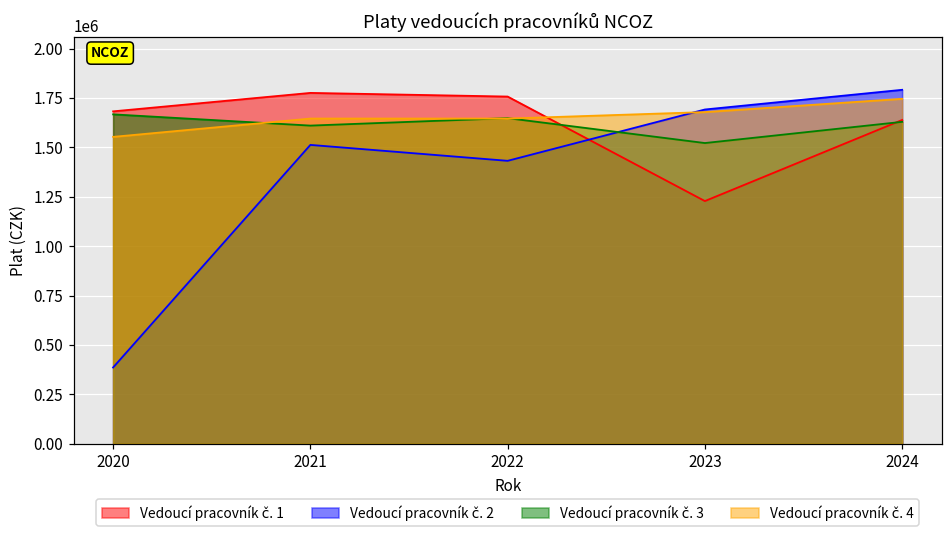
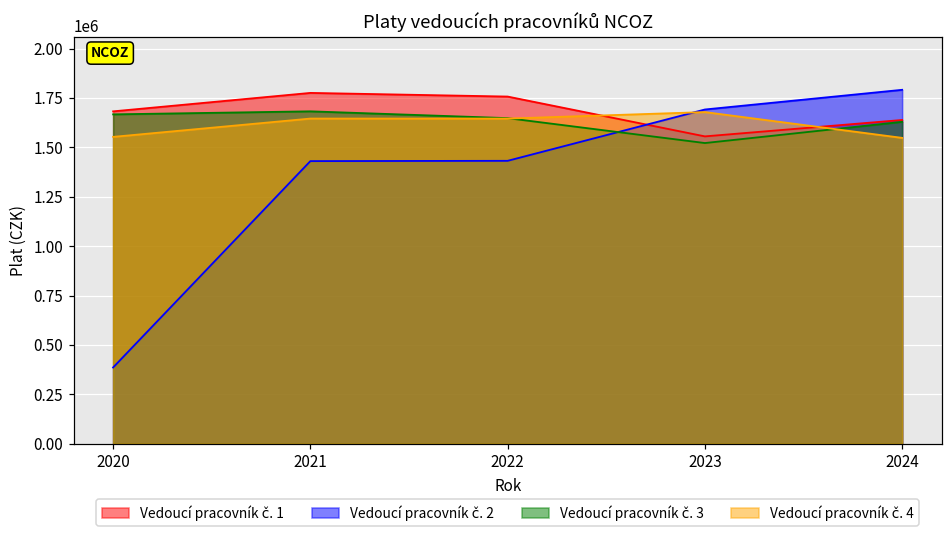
Vedoucí pracovník č. 2, 2021: 1510000 -> 1430000
Vedoucí pracovník č. 3, 2021: 1610000 -> 1680000
Vedoucí pracovník č. 1, 2023: 1230000 -> 1560000
Vedoucí pracovník č. 4, 2024: 1750000 -> 1550000
